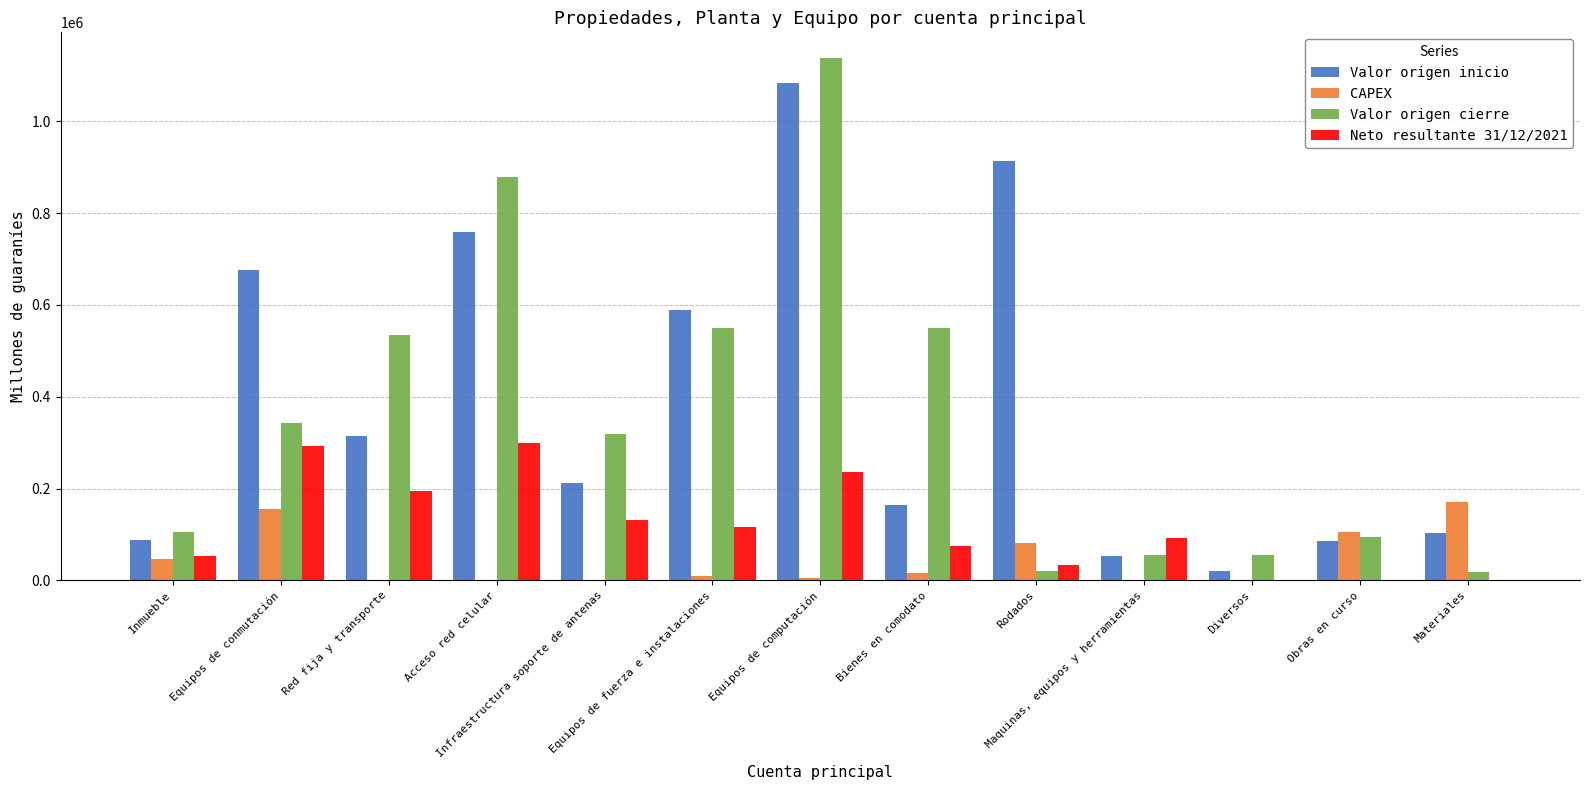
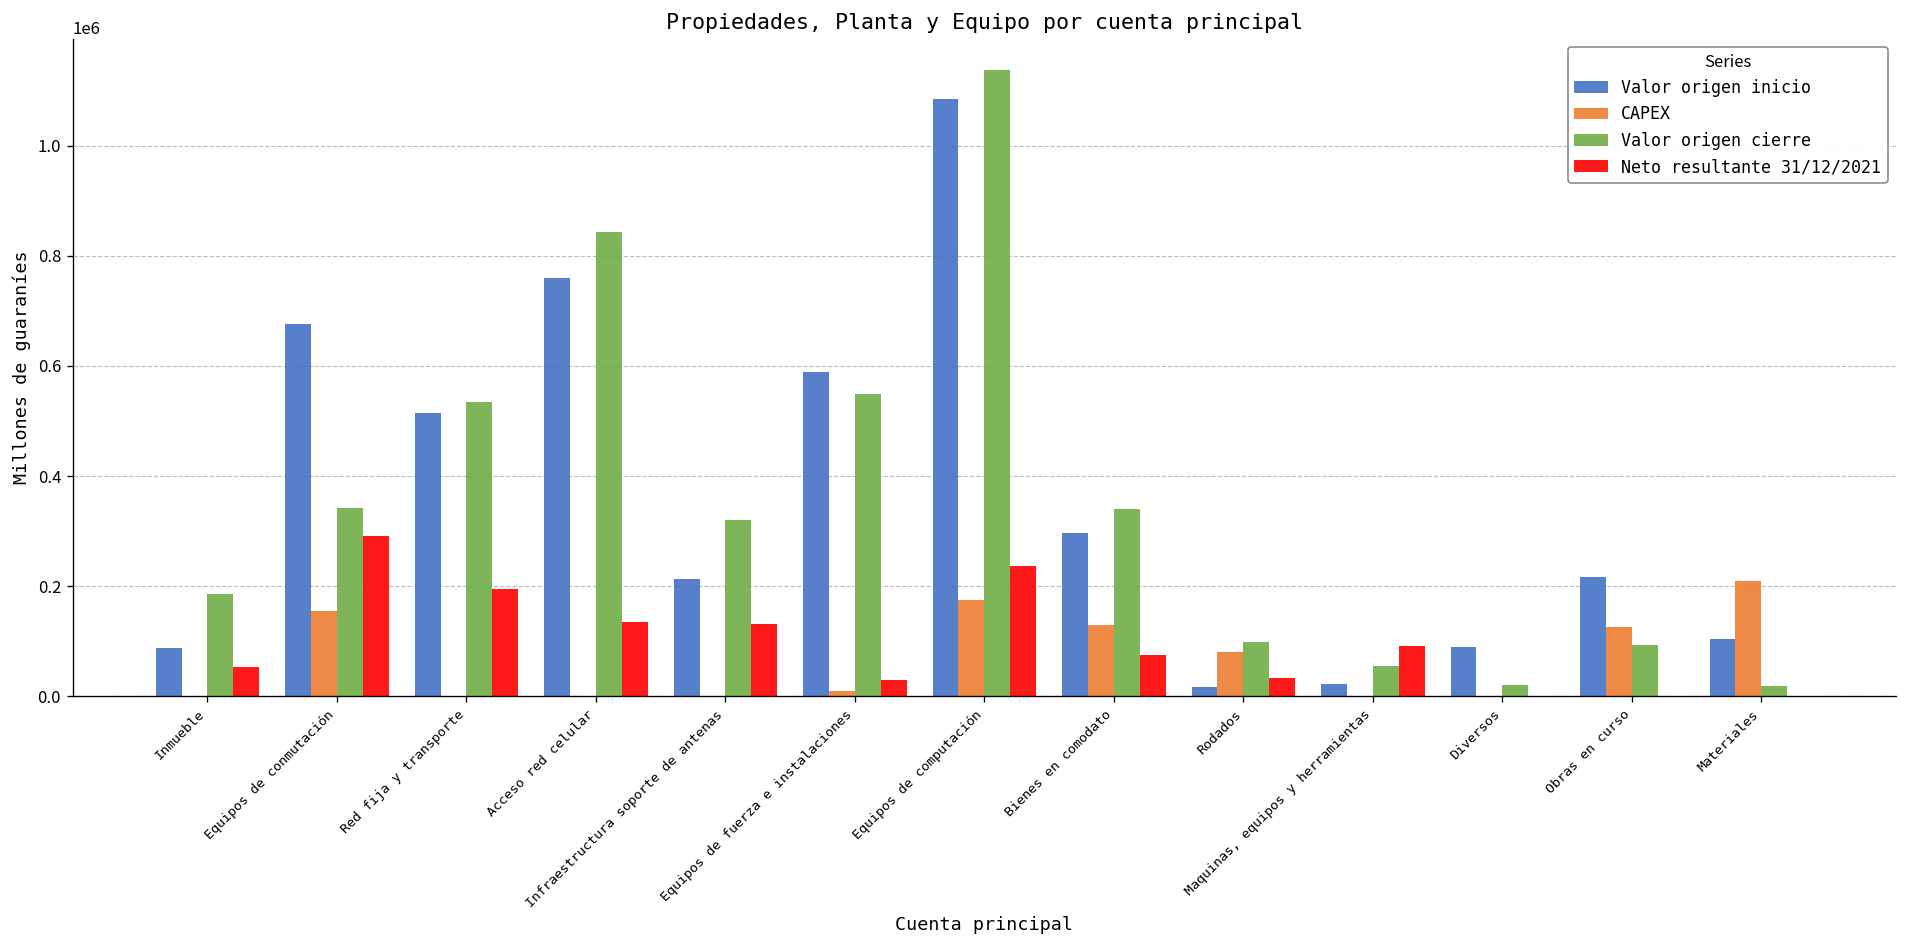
CAPEX, Inmueble: 50000 -> 0
Valor origen cierre, Inmueble: 100000 -> 190000
Valor origen inicio, Red fija y transporte: 310000 -> 510000
Valor origen cierre, Acceso red celular: 880000 -> 840000
Neto resultante 31/12/2021, Acceso red celular: 300000 -> 140000
Neto resultante 31/12/2021, Equipos de fuerza e instalaciones: 120000 -> 30000
CAPEX, Equipos de computación: 0 -> 170000
Valor origen inicio, Bienes en comodato: 160000 -> 300000
CAPEX, Bienes en comodato: 20000 -> 130000
Valor origen cierre, Bienes en comodato: 550000 -> 340000
Valor origen inicio, Rodados: 910000 -> 20000
Valor origen cierre, Rodados: 20000 -> 100000
Valor origen inicio, Maquinas, equipos y herramientas: 50000 -> 20000
Valor origen inicio, Diversos: 20000 -> 90000
Valor origen cierre, Diversos: 60000 -> 20000
Valor origen inicio, Obras en curso: 90000 -> 220000
CAPEX, Obras en curso: 110000 -> 130000
CAPEX, Materiales: 170000 -> 210000
